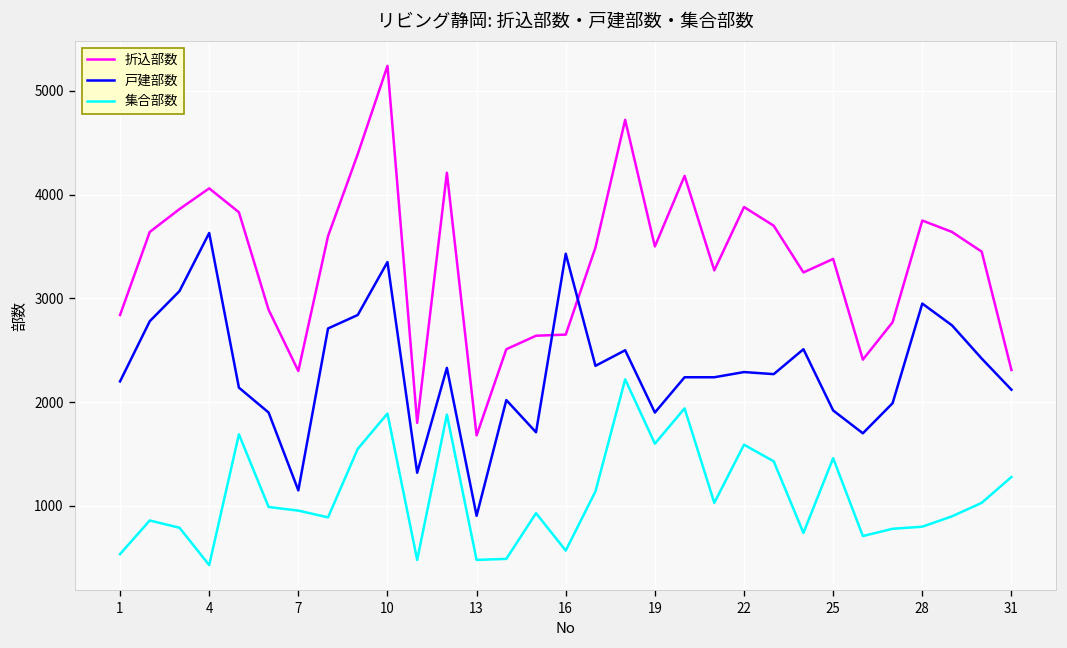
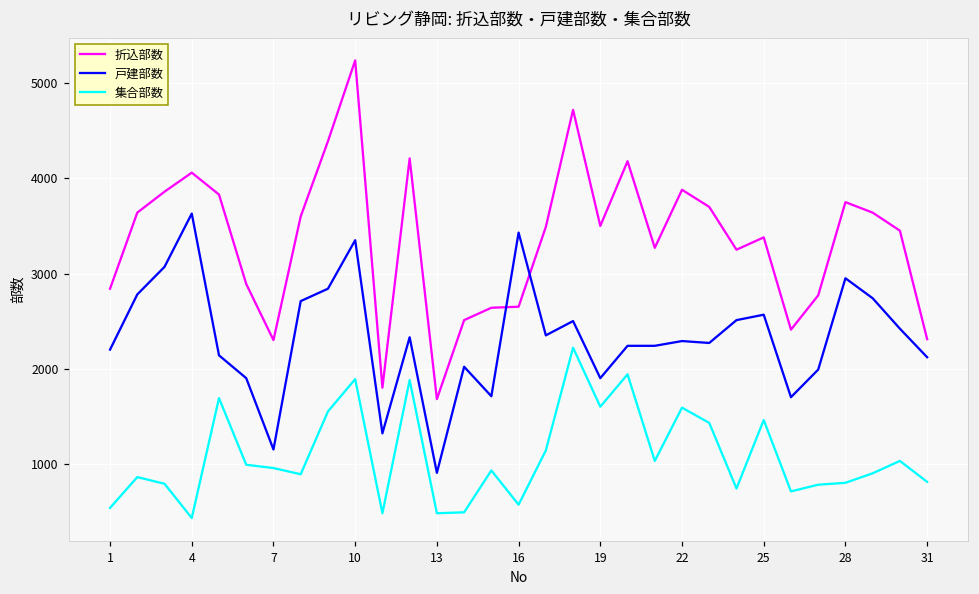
戸建部数, 25: 1900 -> 2600
集合部数, 31: 1300 -> 800
